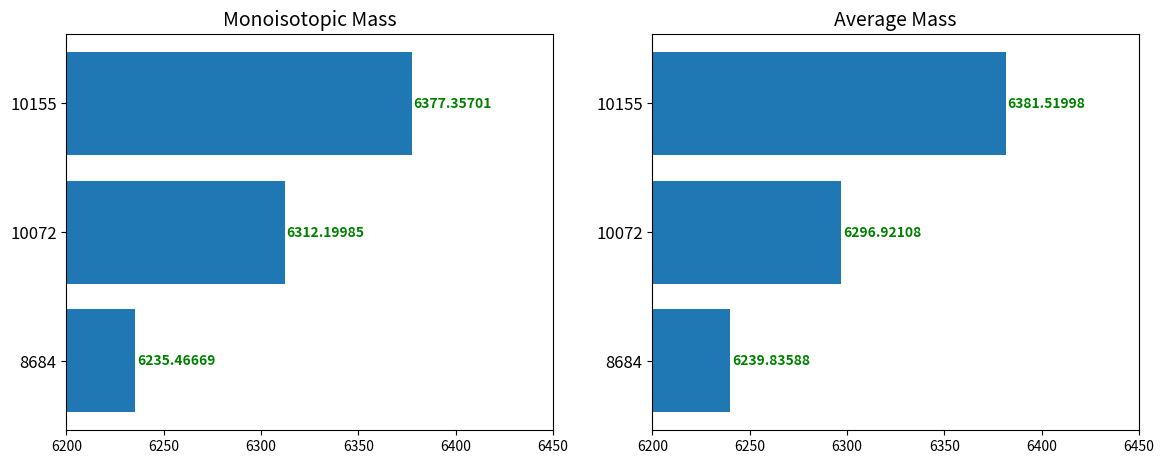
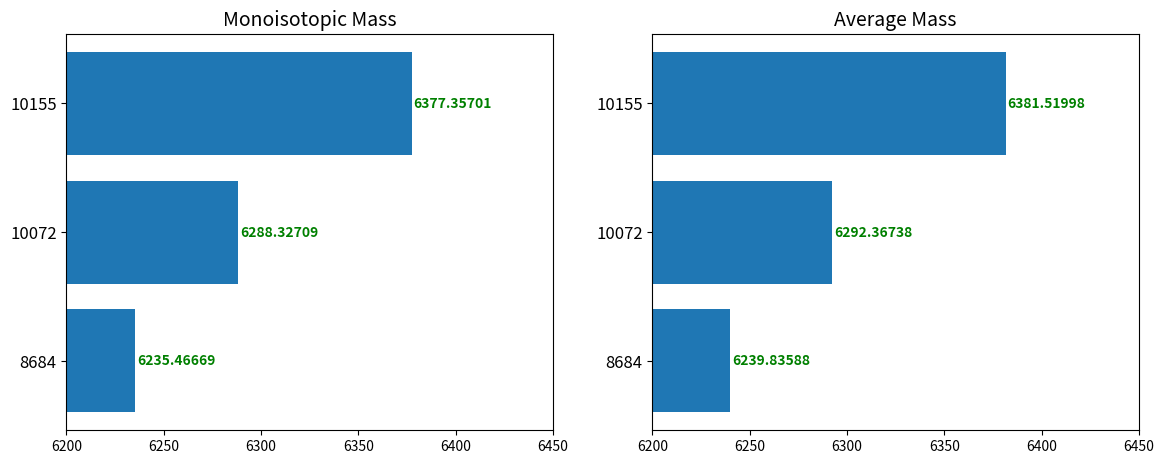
Monoisotopic Mass, 10072: 6312.19985 -> 6288.32709
Average Mass, 10072: 6296.92108 -> 6292.36738
